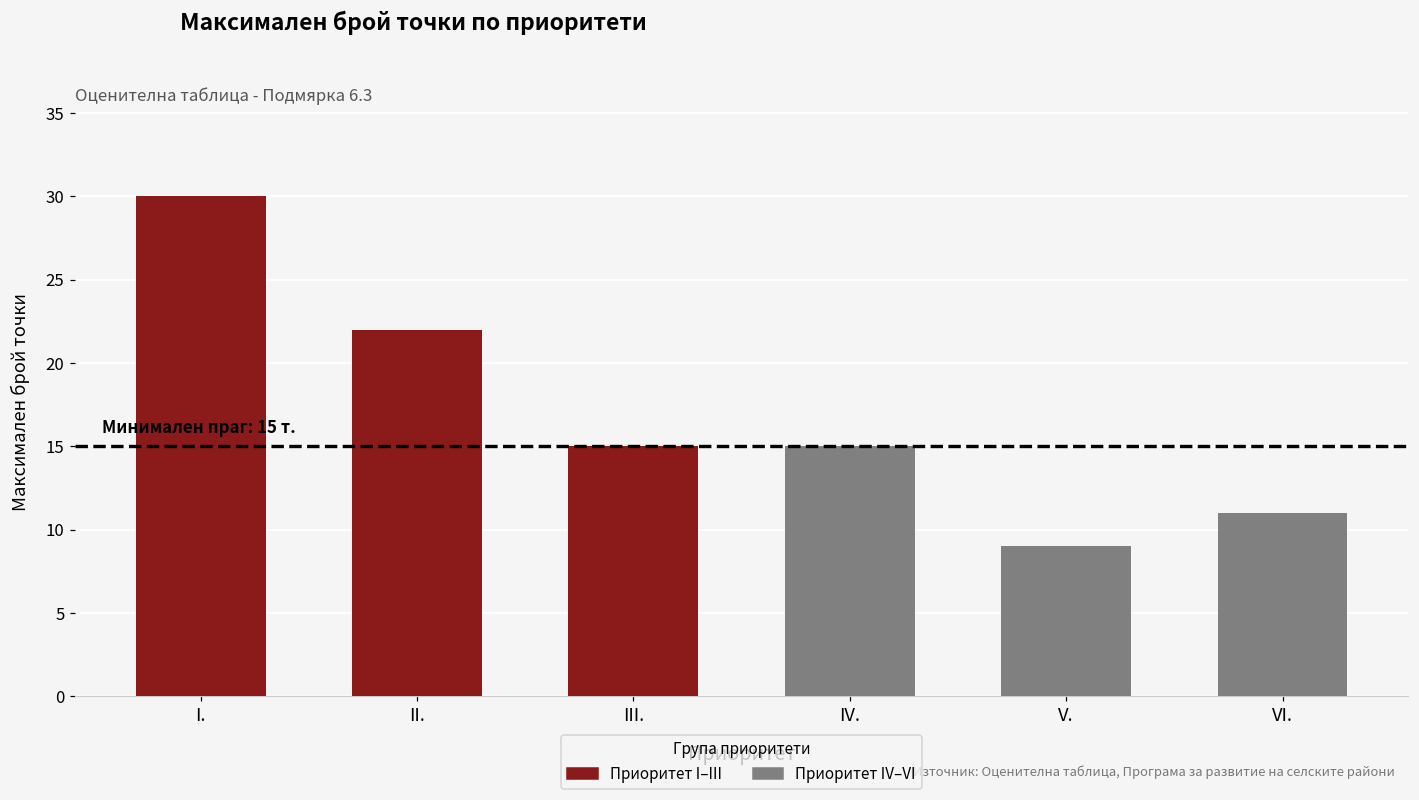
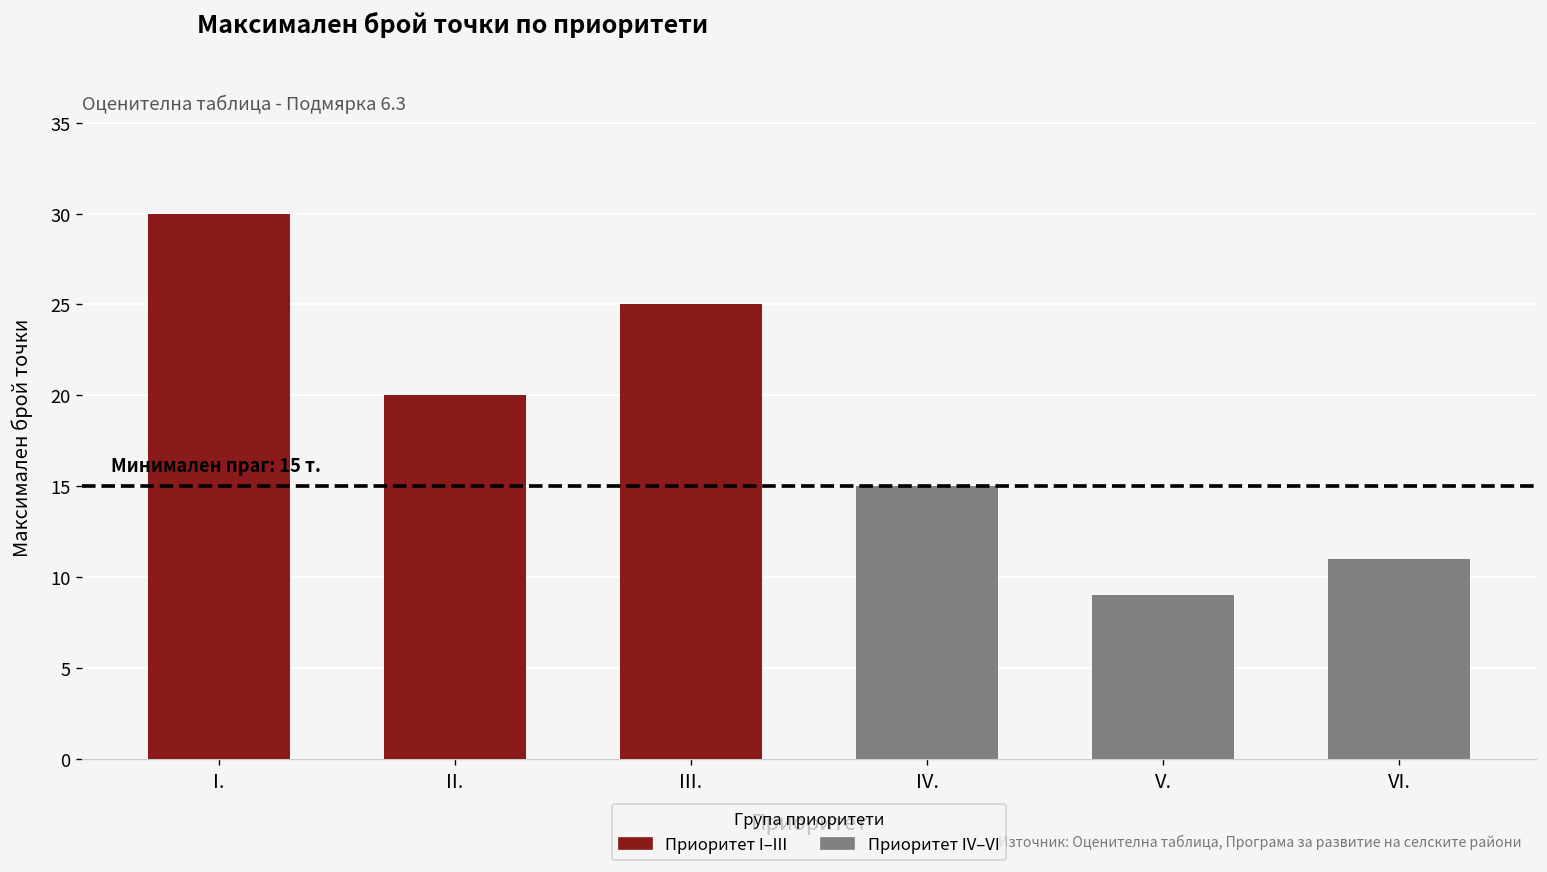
II.: 22 -> 20
III.: 15 -> 25
